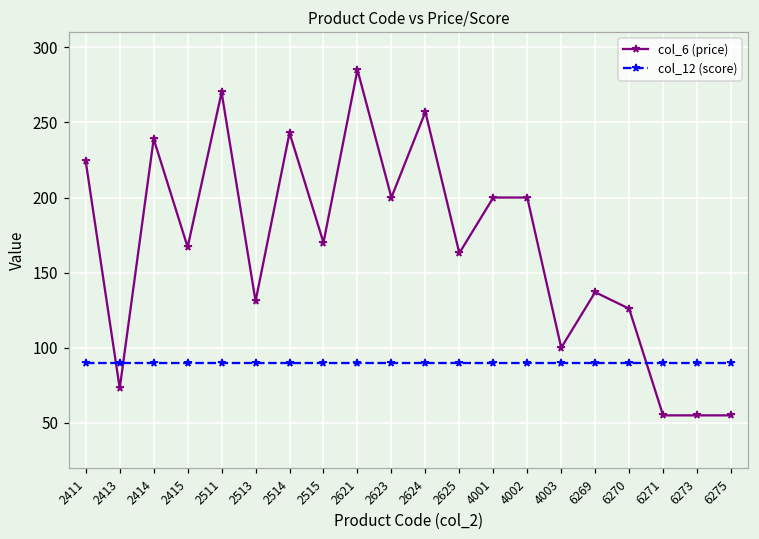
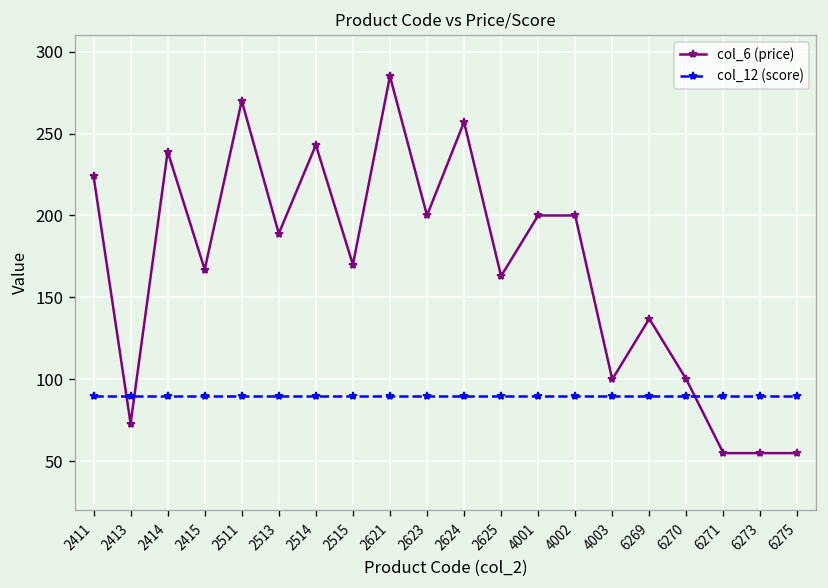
col_6 (price), 2513: 131 -> 189
col_6 (price), 6270: 126 -> 100
